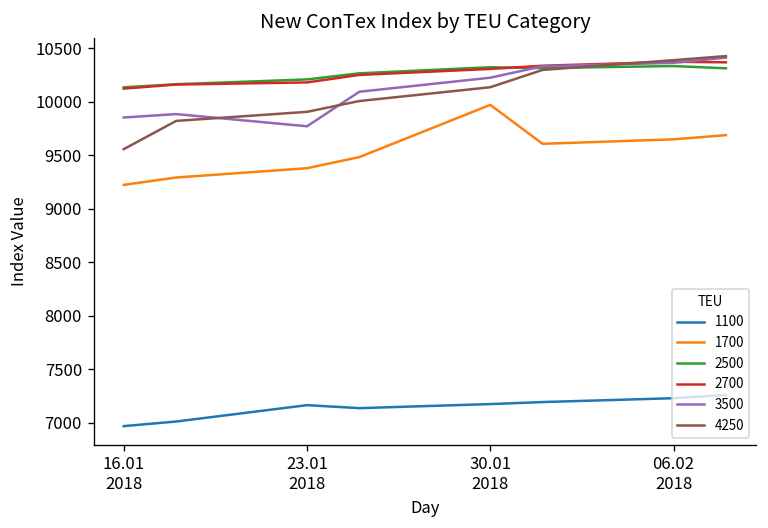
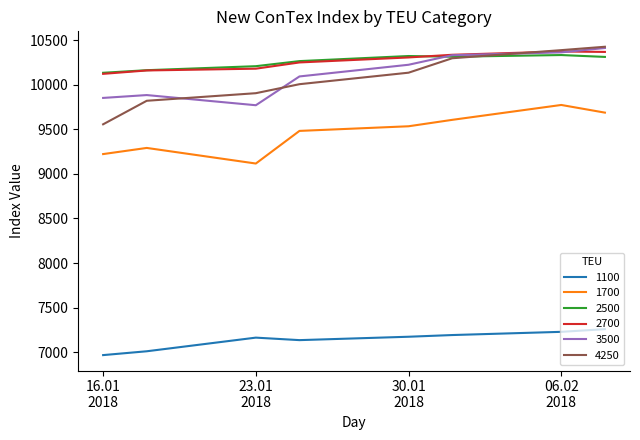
1700, 23.01 2018: 9400 -> 9100
1700, 30.01 2018: 10000 -> 9500
1700, 06.02 2018: 9600 -> 9800
